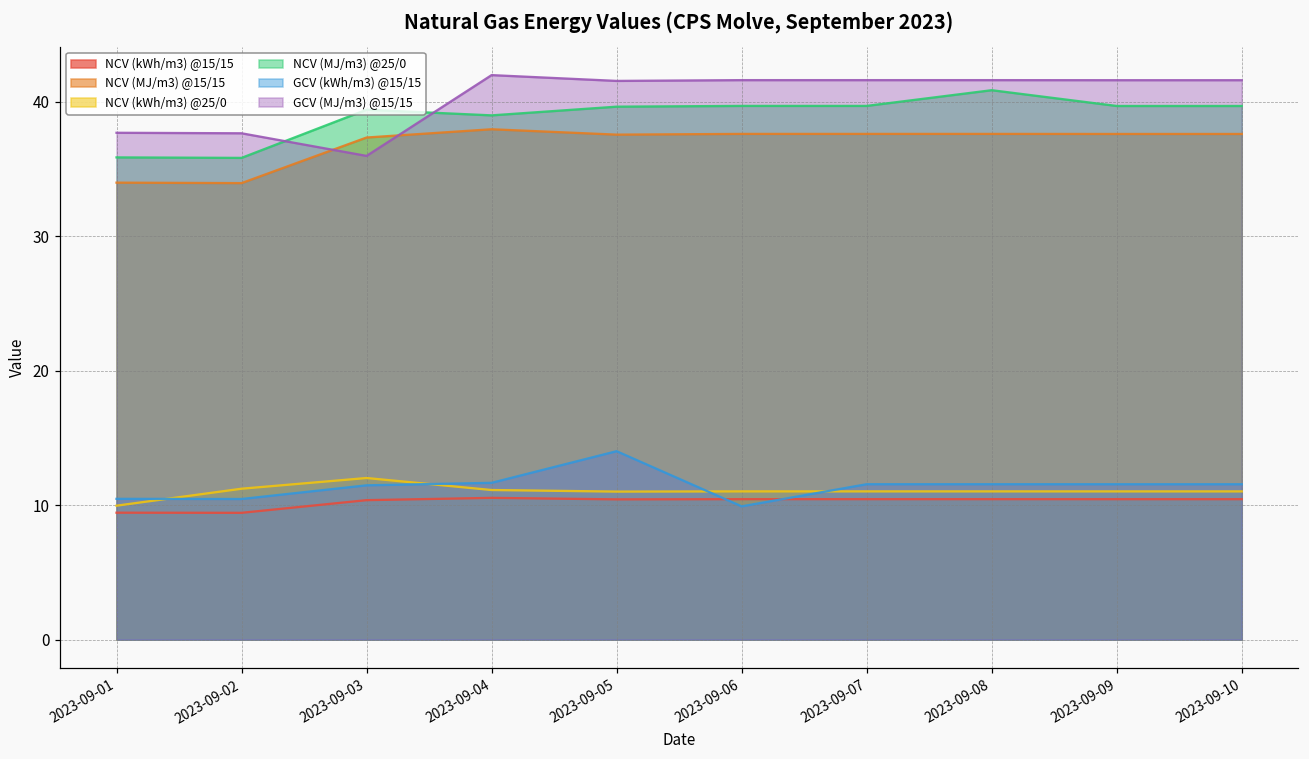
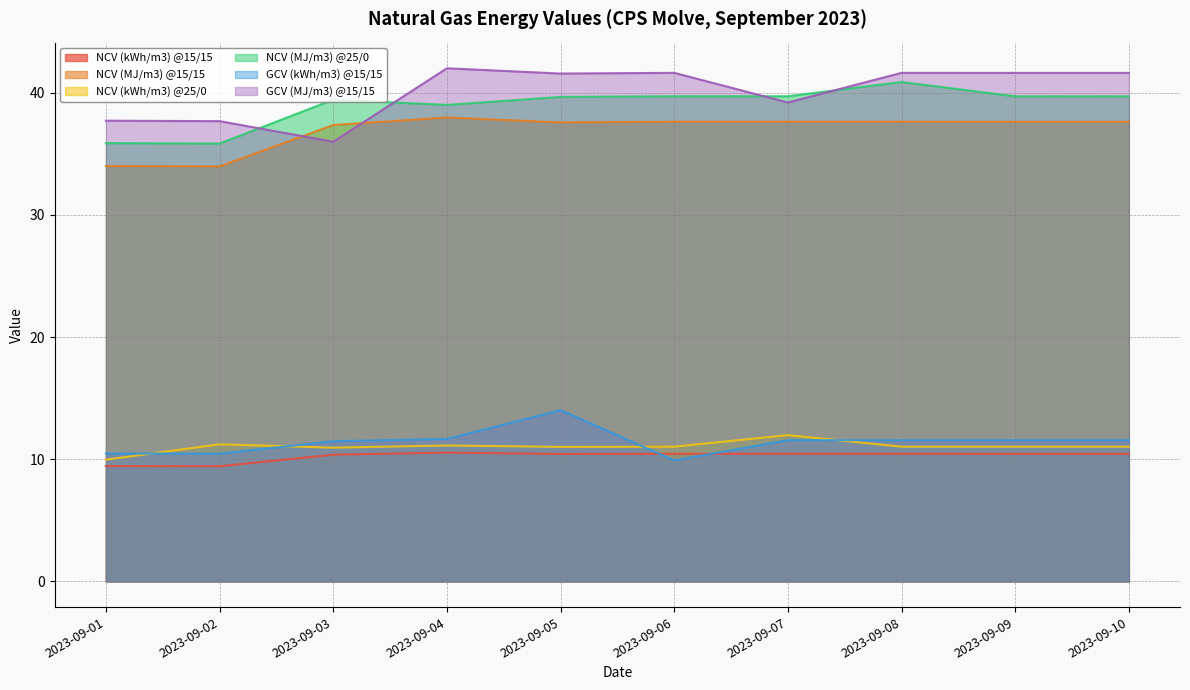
NCV (kWh/m3) @25/0, 2023-09-03: 12.0 -> 10.9
NCV (kWh/m3) @25/0, 2023-09-07: 11.0 -> 12.0
GCV (MJ/m3) @15/15, 2023-09-07: 41.6 -> 39.2
